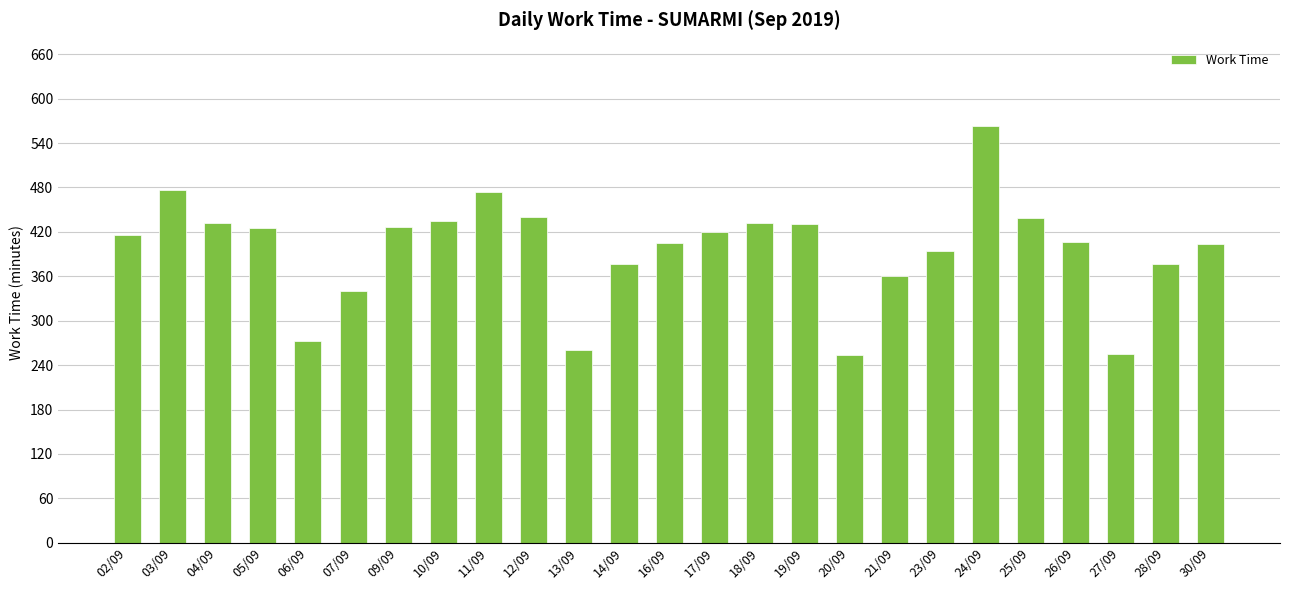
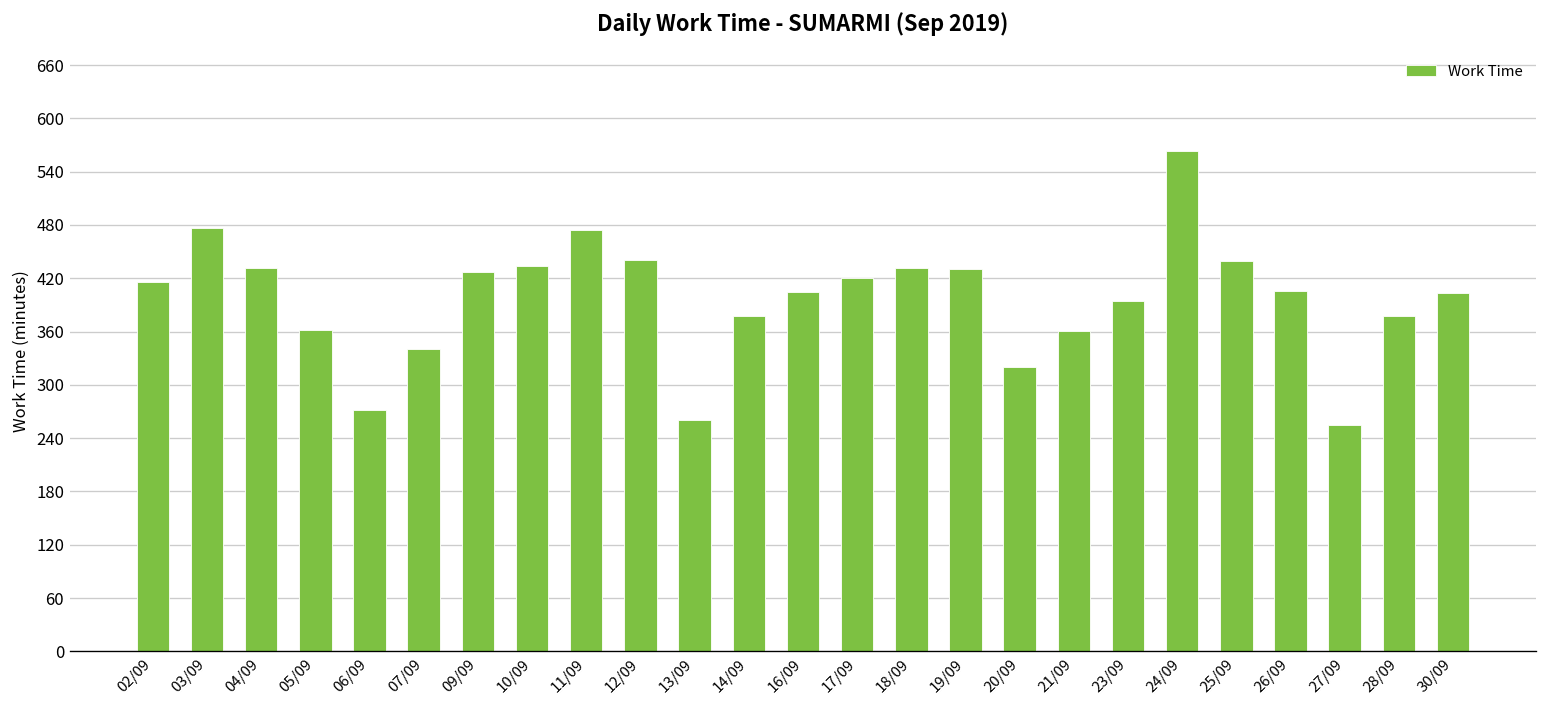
05/09: 430 -> 360
20/09: 250 -> 320
